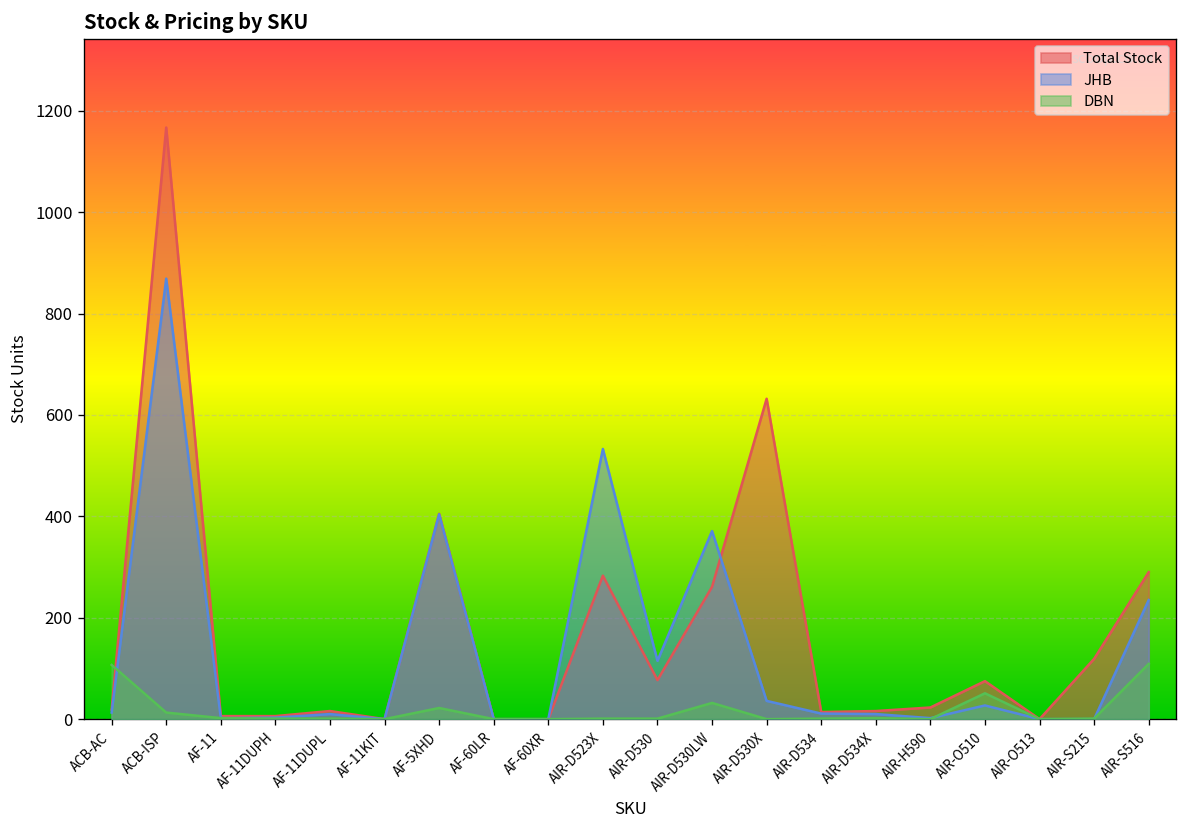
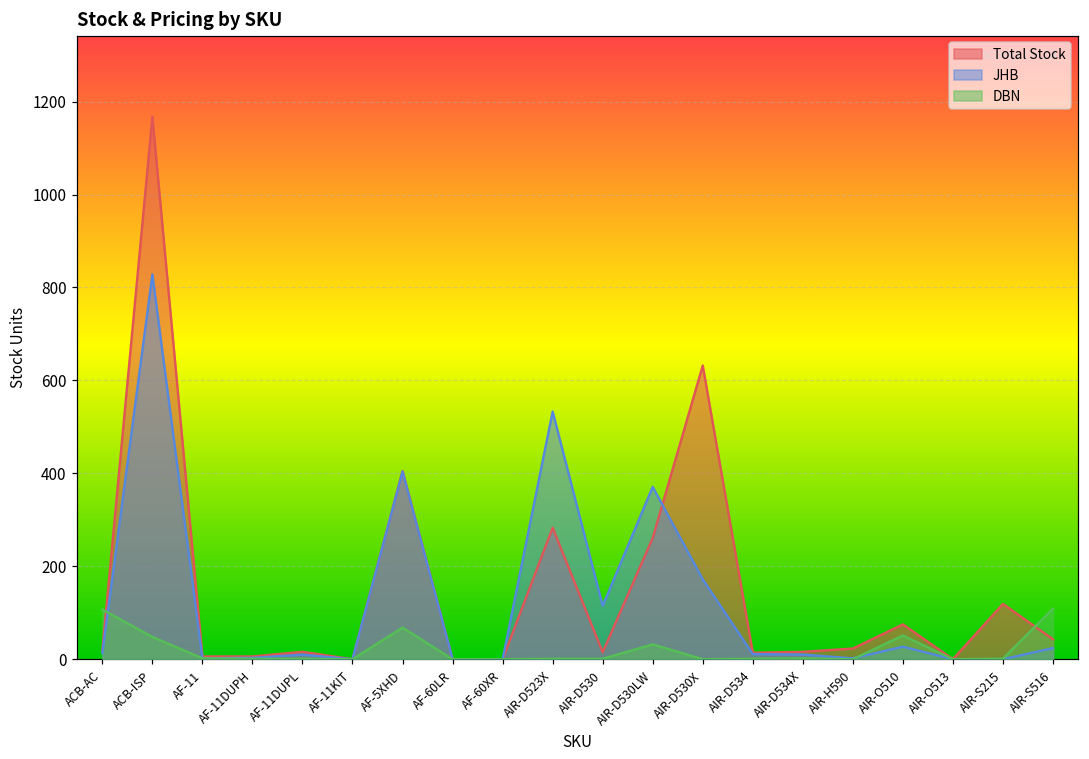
JHB, ACB-ISP: 870 -> 830
DBN, ACB-ISP: 10 -> 50
DBN, AF-5XHD: 20 -> 70
Total Stock, AIR-D530: 80 -> 20
JHB, AIR-D530X: 40 -> 170
Total Stock, AIR-S516: 290 -> 40
JHB, AIR-S516: 240 -> 20
